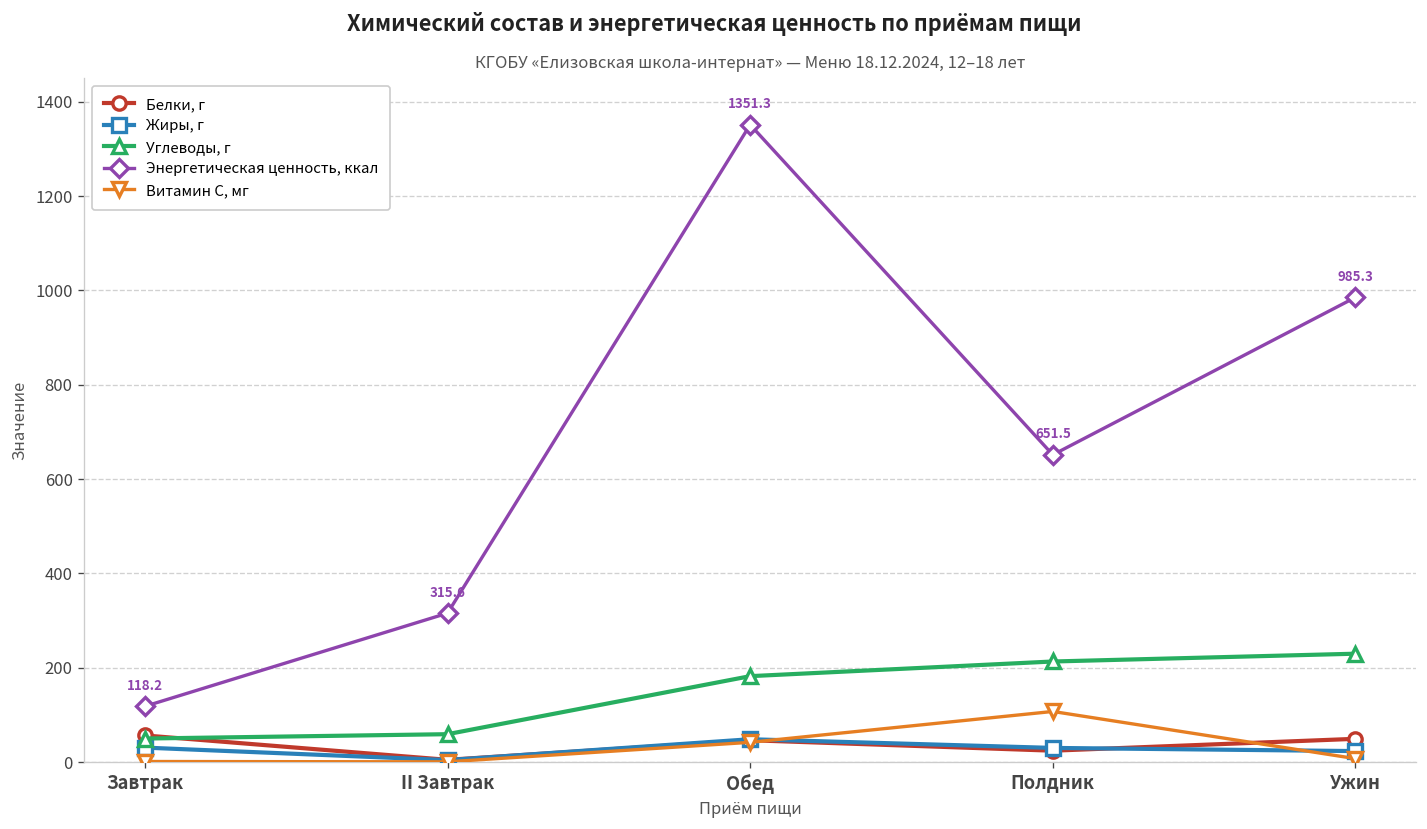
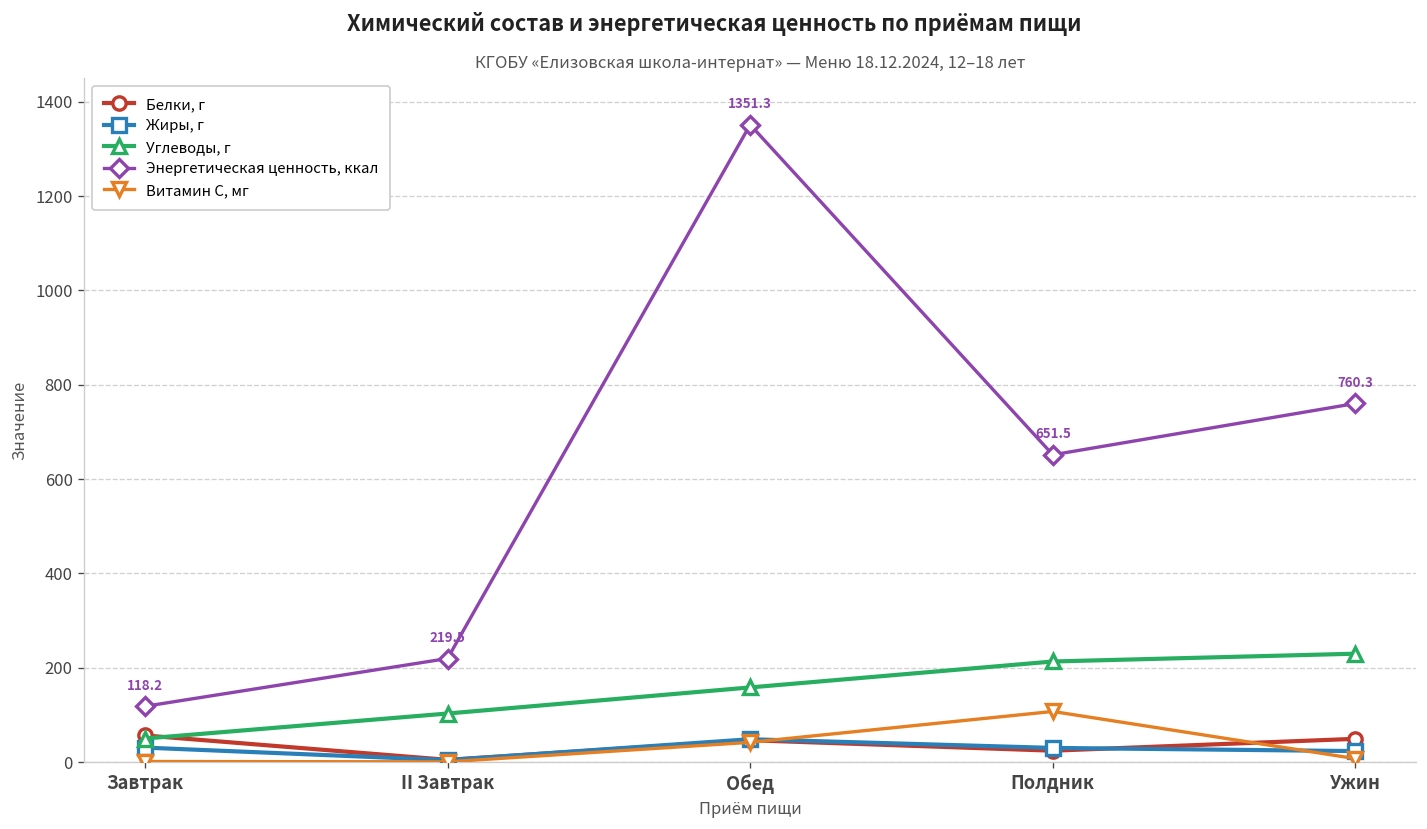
Углеводы, г, II Завтрак: 60 -> 100
Энергетическая ценность, ккал, II Завтрак: 315.6 -> 219.5
Углеводы, г, Обед: 180 -> 160
Энергетическая ценность, ккал, Ужин: 985.3 -> 760.3
